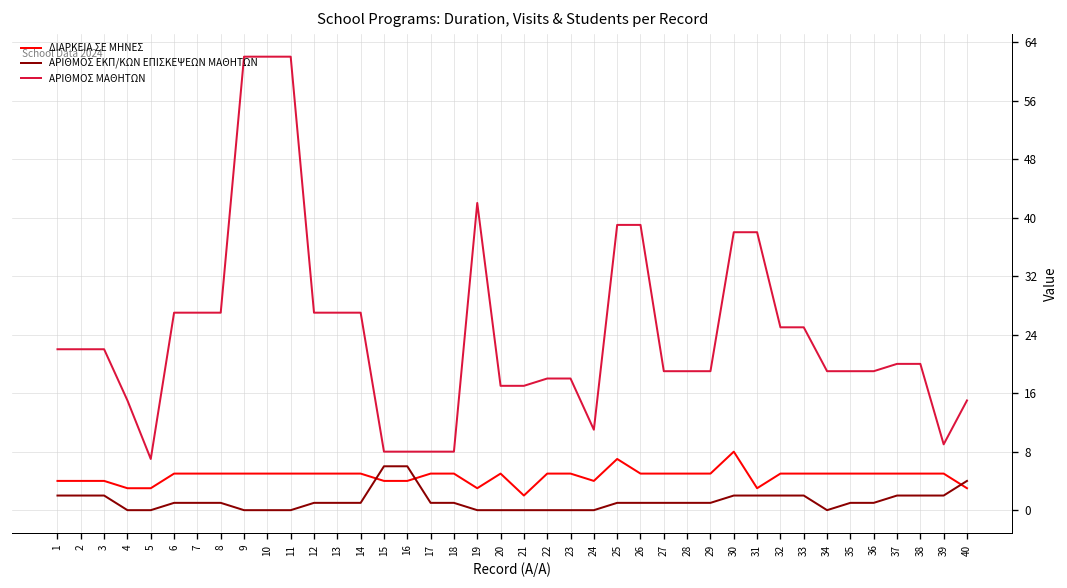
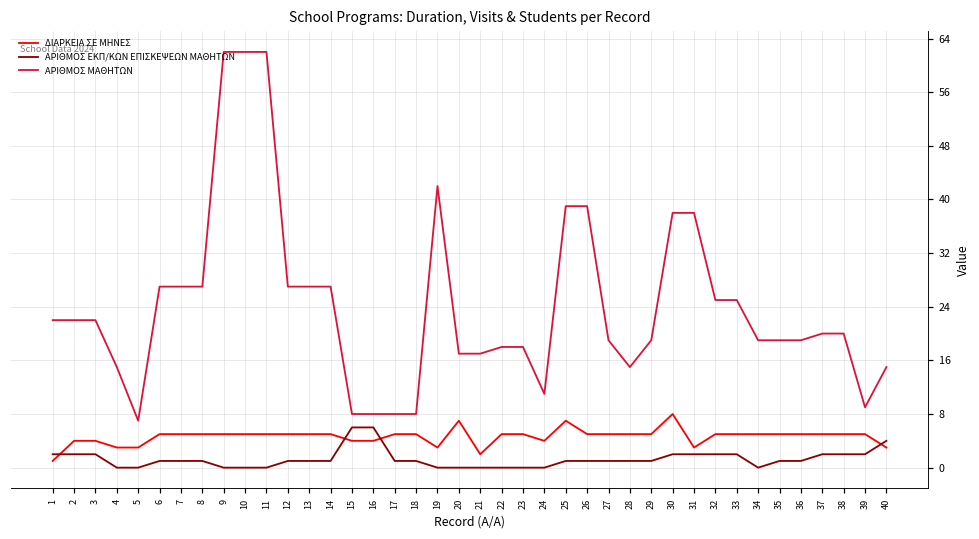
ΔΙΑΡΚΕΙΑ ΣΕ ΜΗΝΕΣ, 1: 4 -> 1
ΔΙΑΡΚΕΙΑ ΣΕ ΜΗΝΕΣ, 20: 5 -> 7
ΑΡΙΘΜΟΣ ΜΑΘΗΤΩΝ, 28: 19 -> 15
